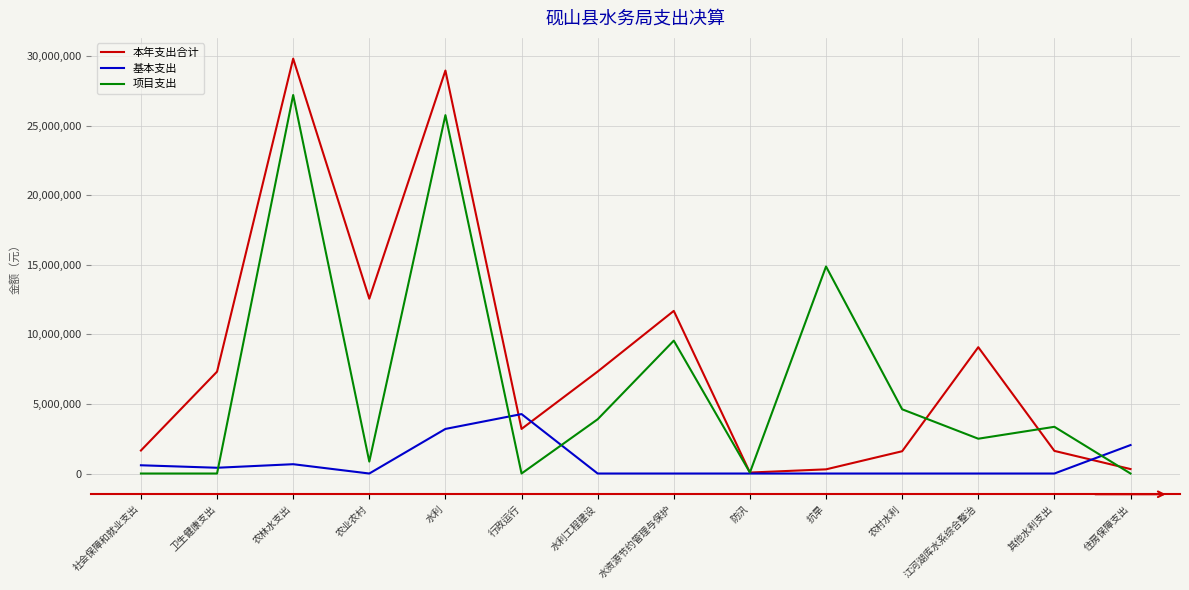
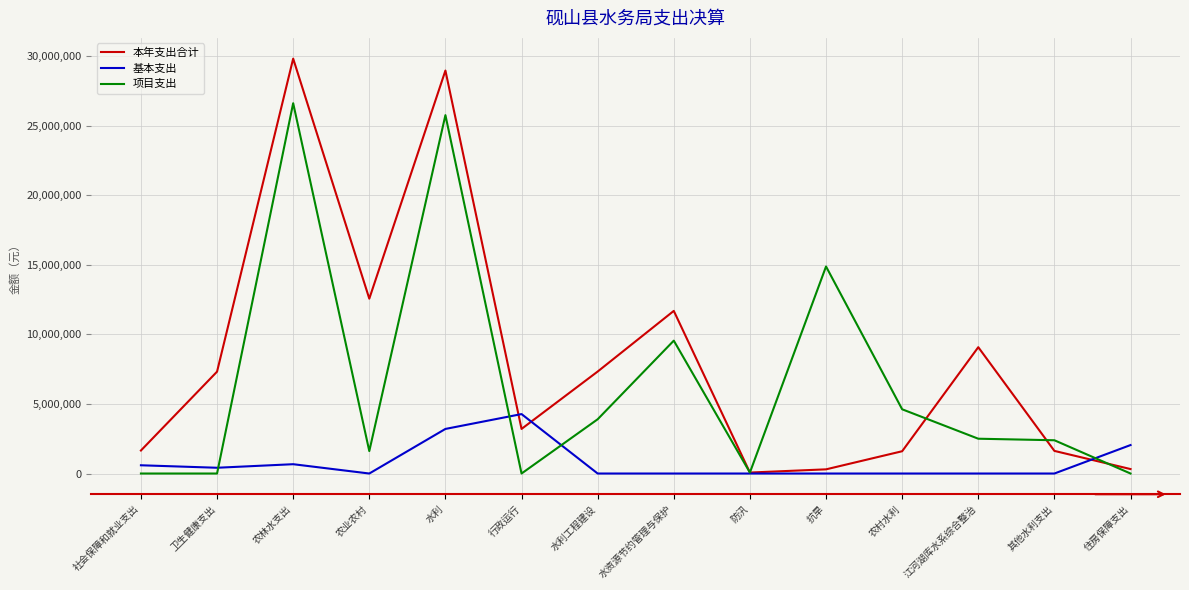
项目支出, 农林水支出: 27,200,000 -> 26,600,000
项目支出, 农业农村: 900,000 -> 1,600,000
项目支出, 其他水利支出: 3,400,000 -> 2,400,000
